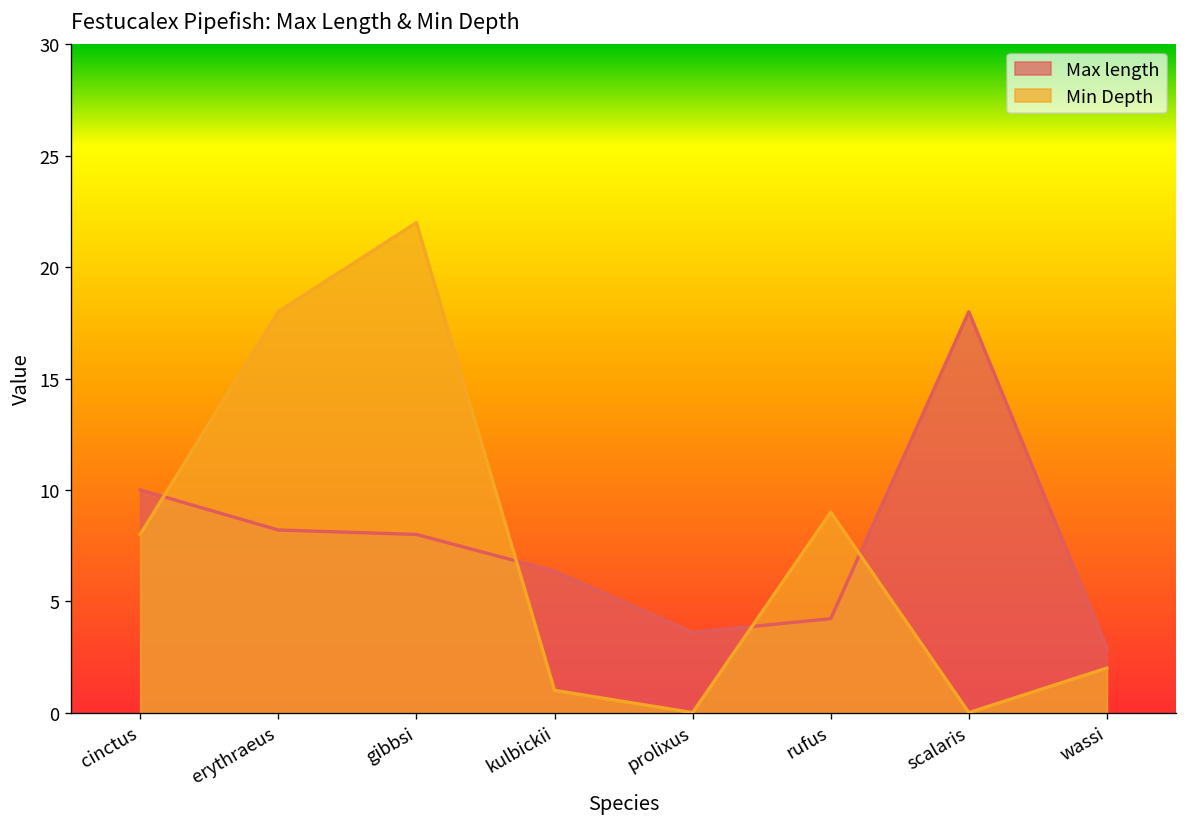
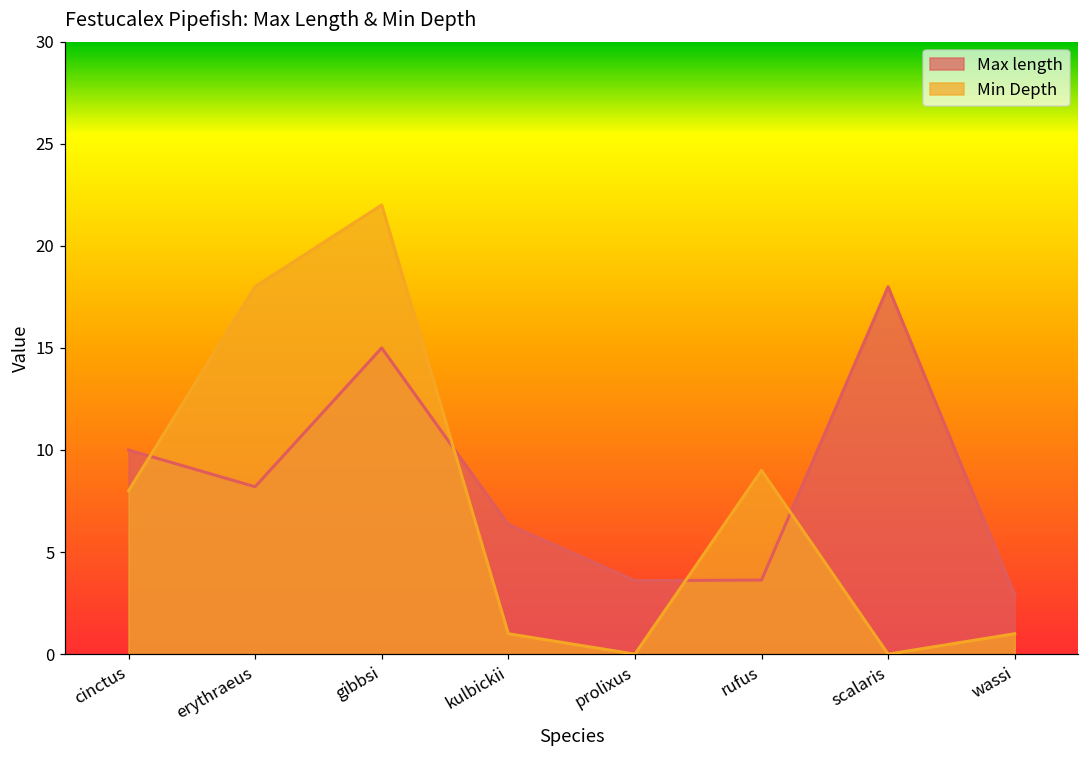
Max length, gibbsi: 8 -> 15
Max length, rufus: 4.2 -> 3.6
Min Depth, wassi: 2 -> 1
